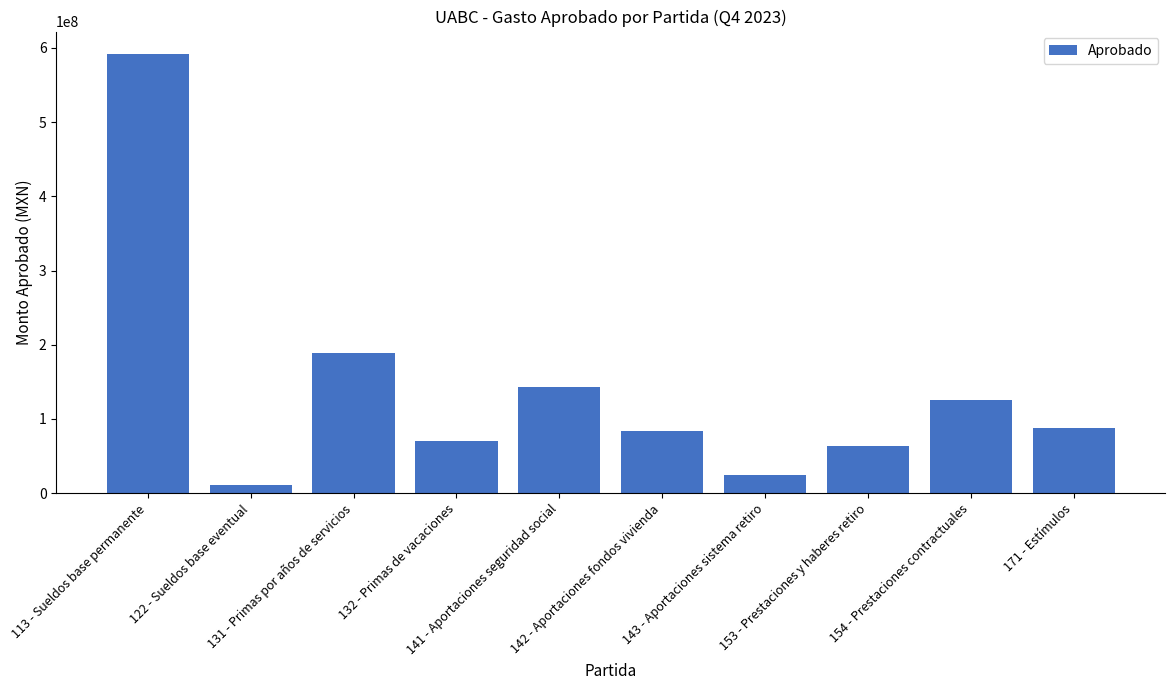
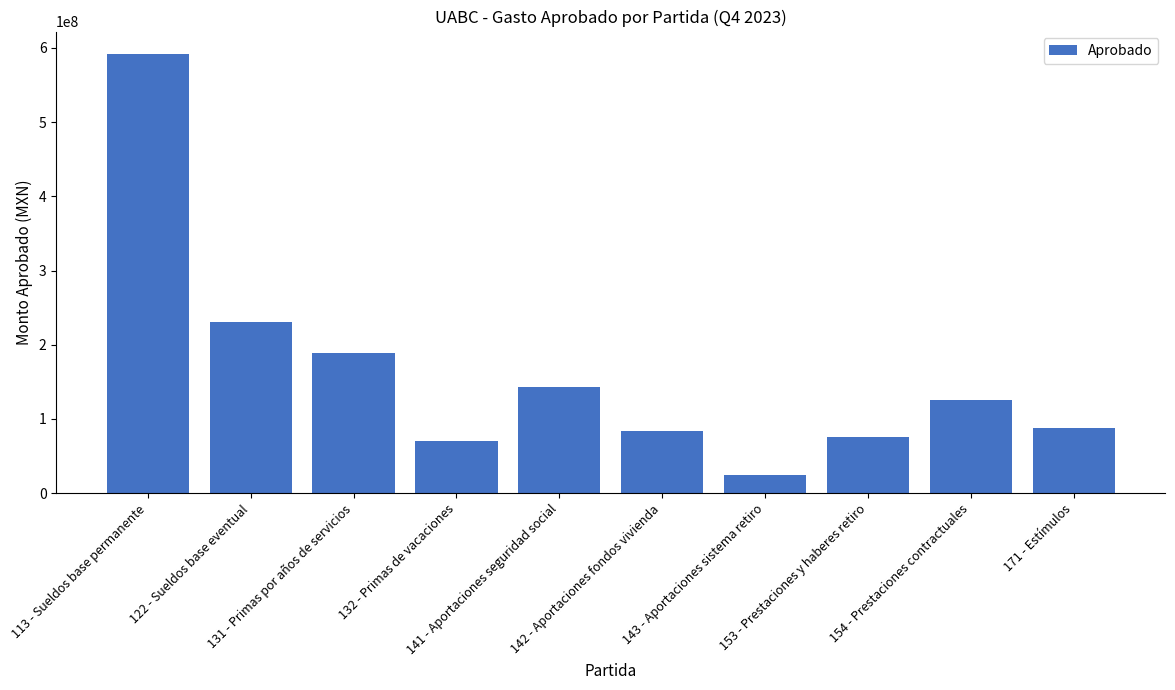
122 - Sueldos base eventual: 10000000 -> 230000000
153 - Prestaciones y haberes retiro: 60000000 -> 80000000
